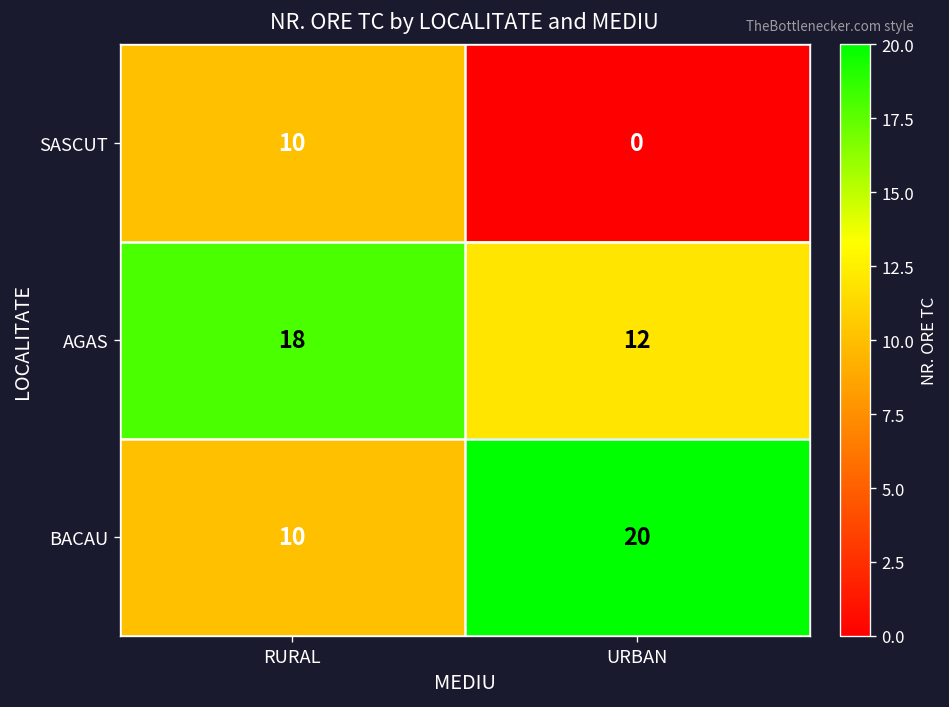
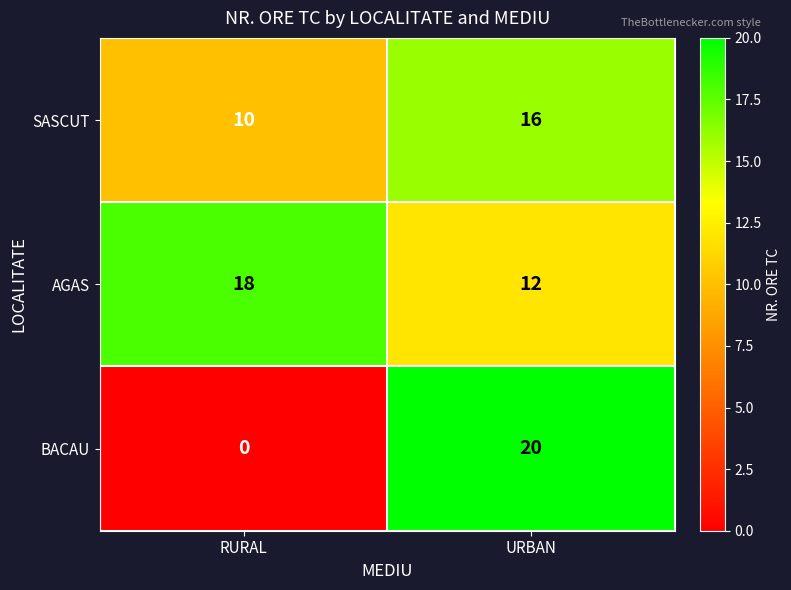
SASCUT, URBAN: 0 -> 16
BACAU, RURAL: 10 -> 0
